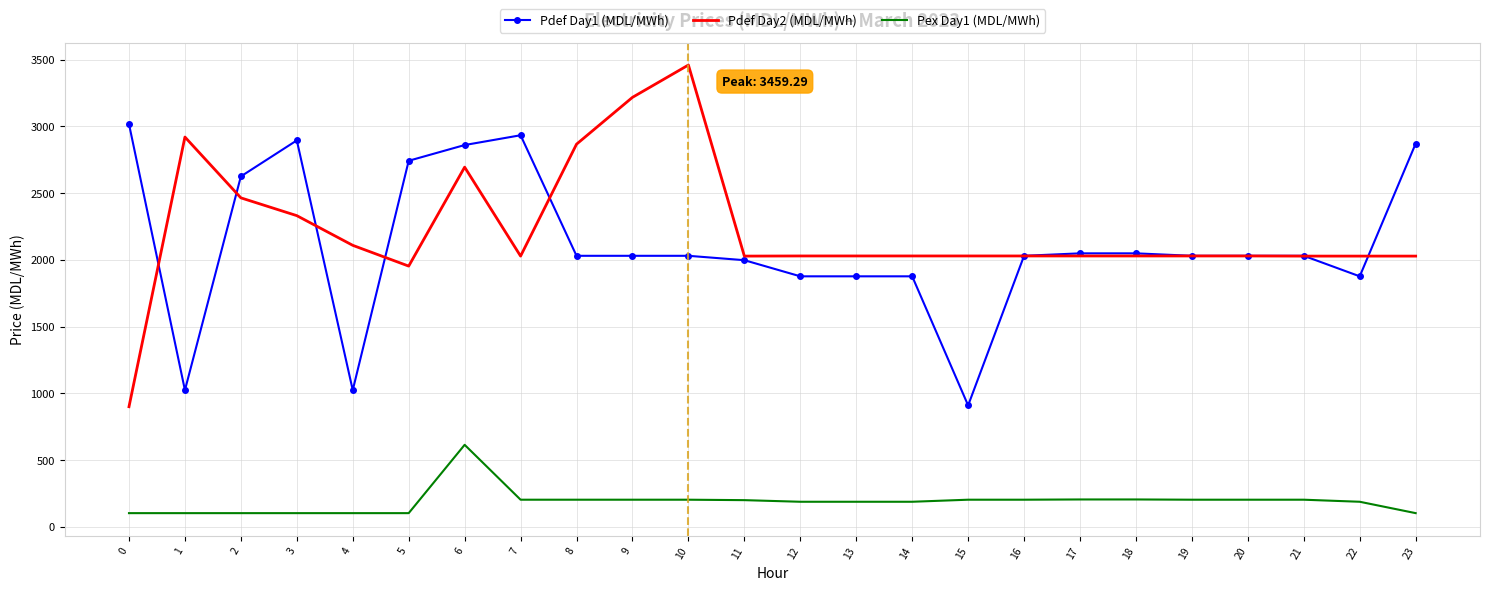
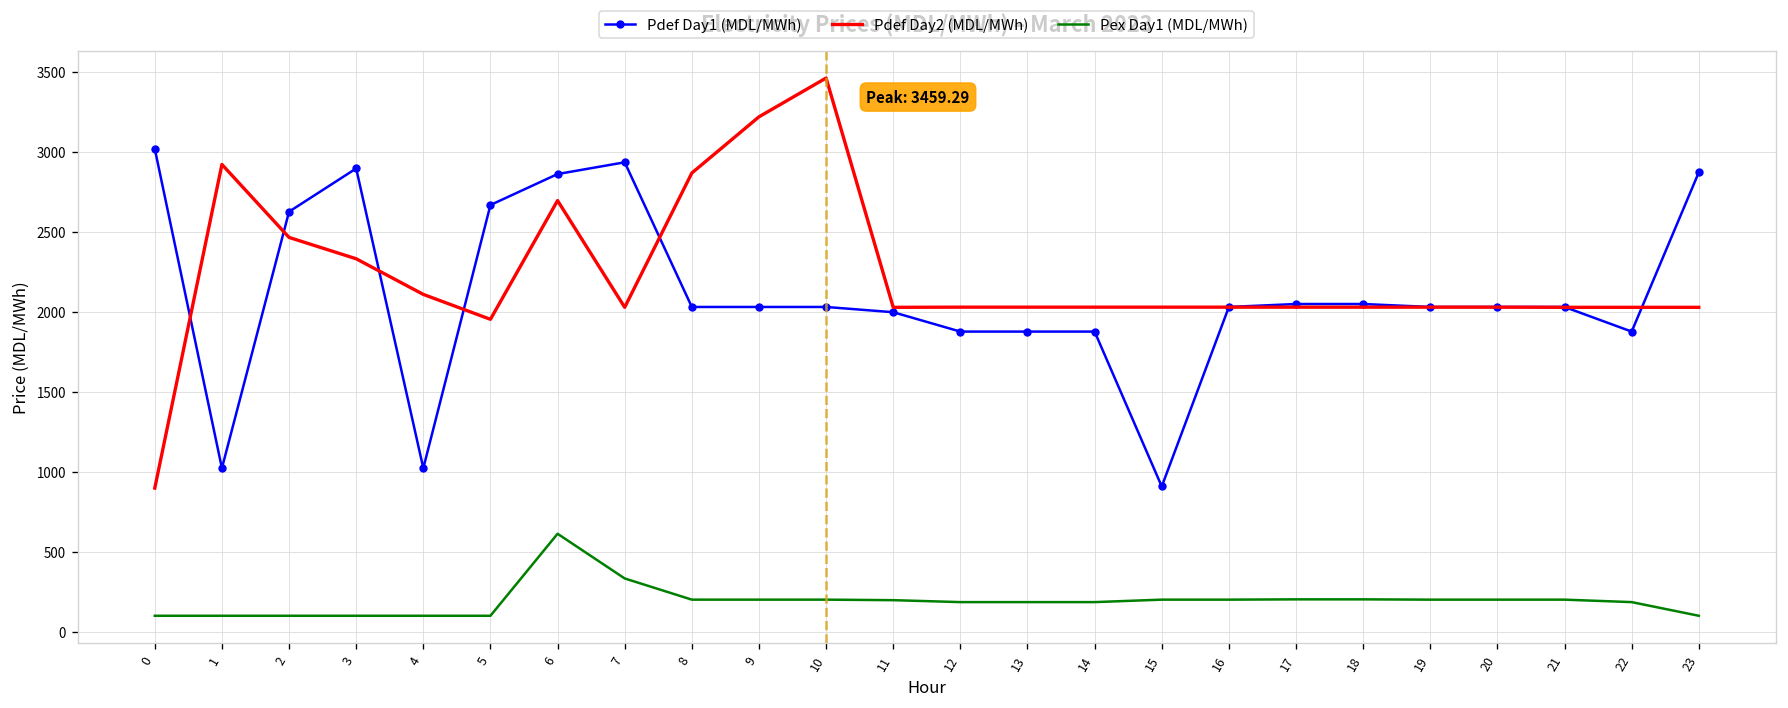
Pdef Day1 (MDL/MWh), 5: 2740 -> 2670
Pex Day1 (MDL/MWh), 7: 200 -> 340
